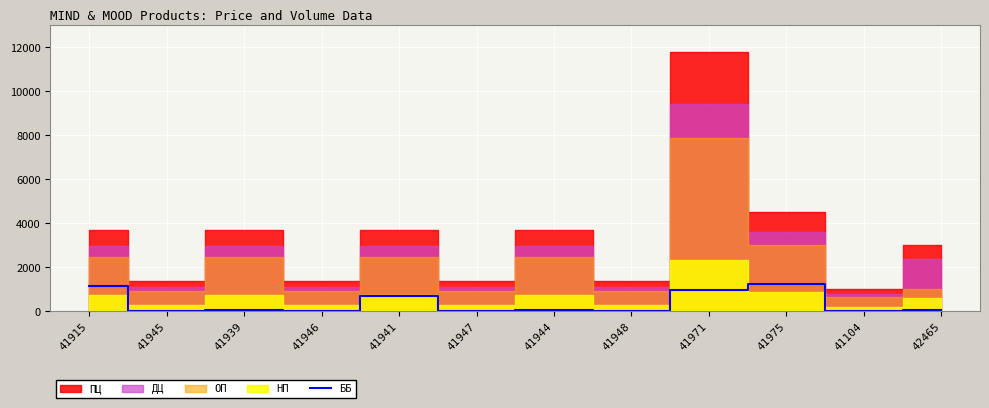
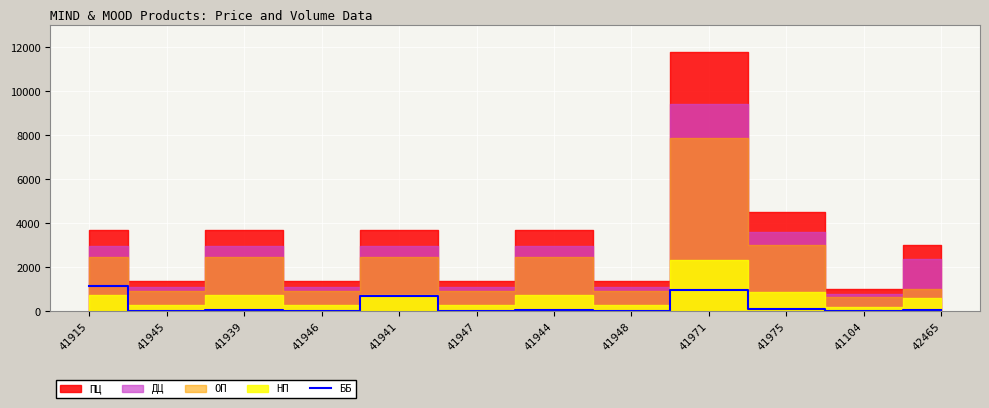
ББ, 41975: 1200 -> 100
